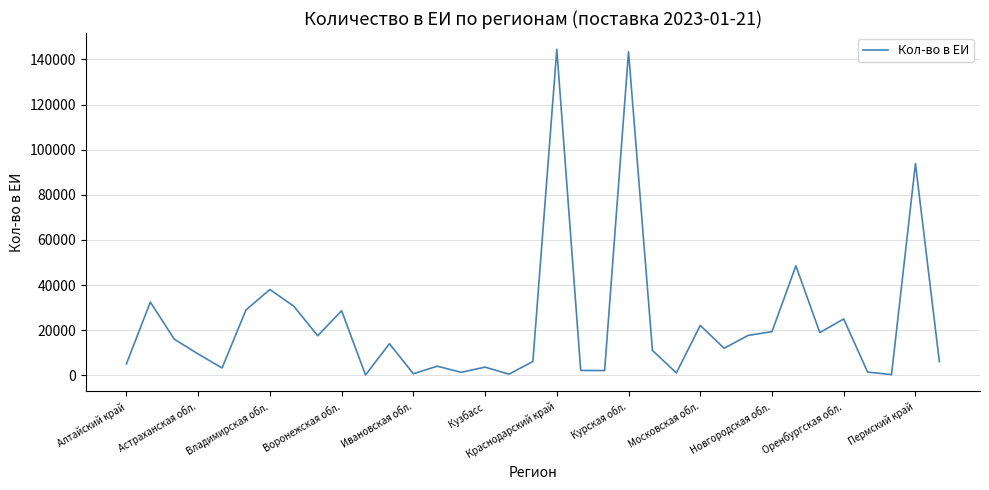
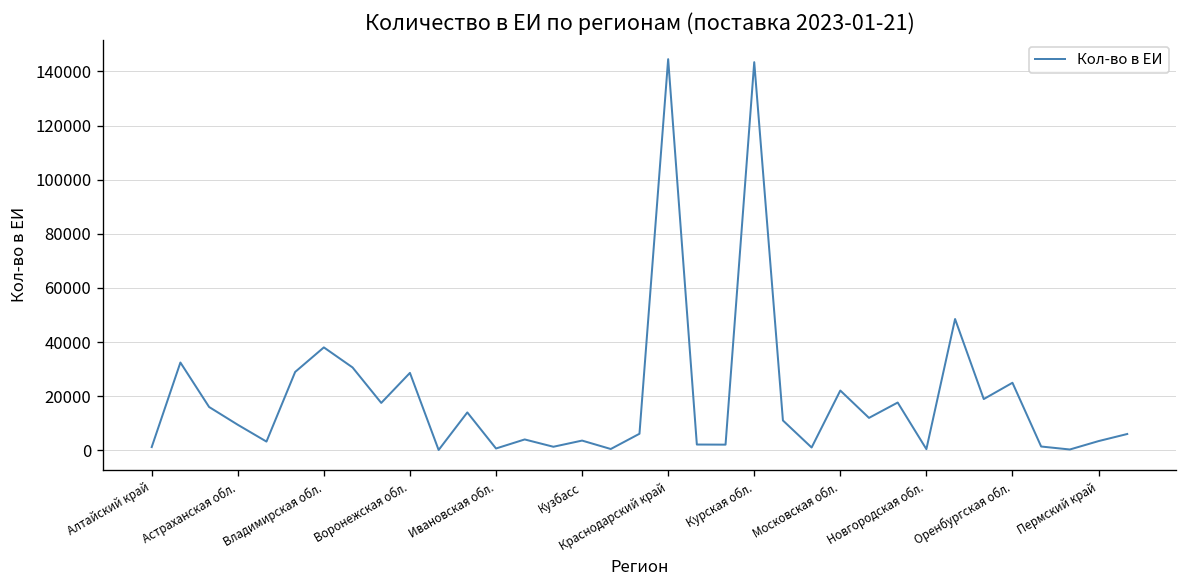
Алтайский край: 5000 -> 1000
Новгородская обл.: 19000 -> 0
Пермский край: 94000 -> 3000
